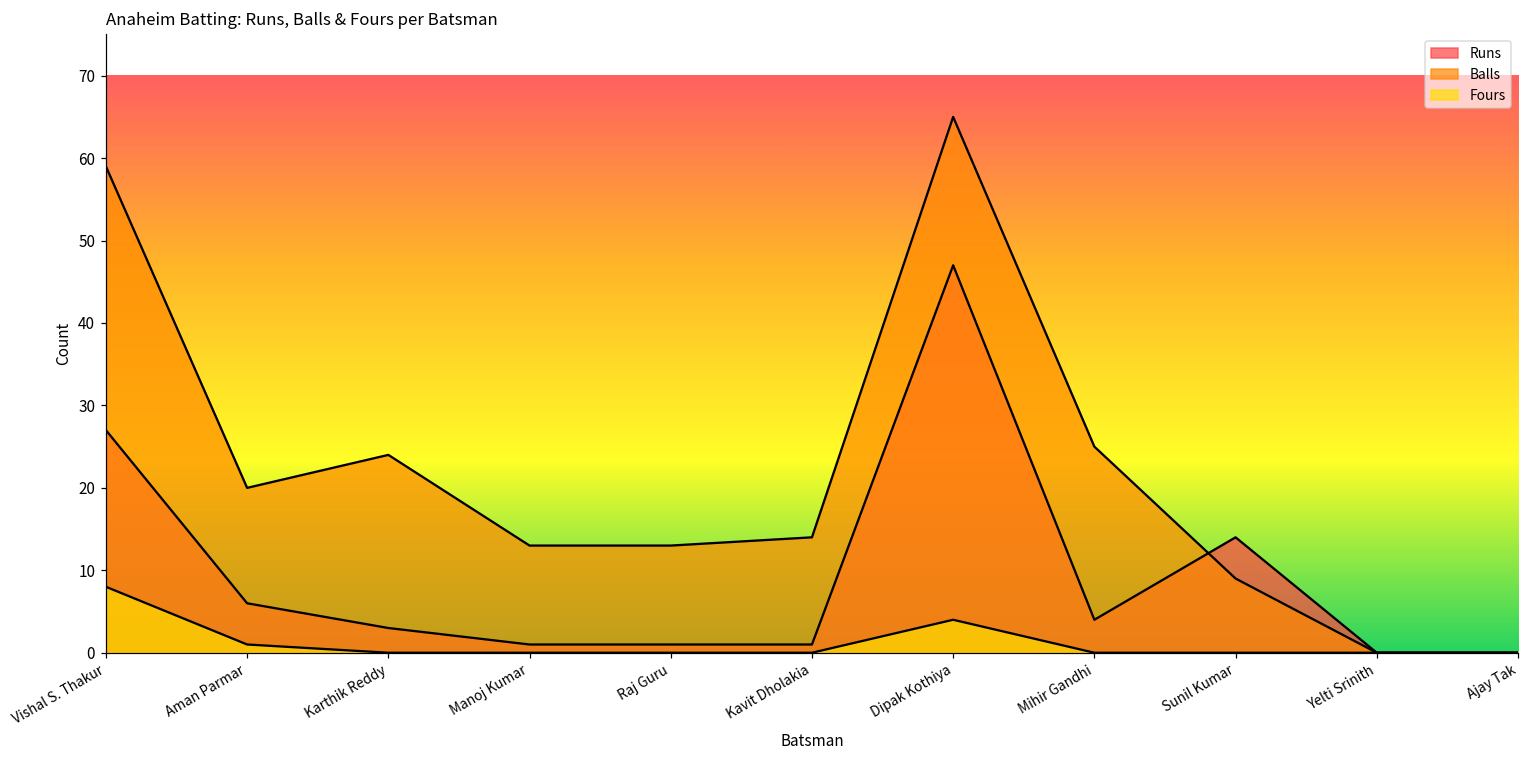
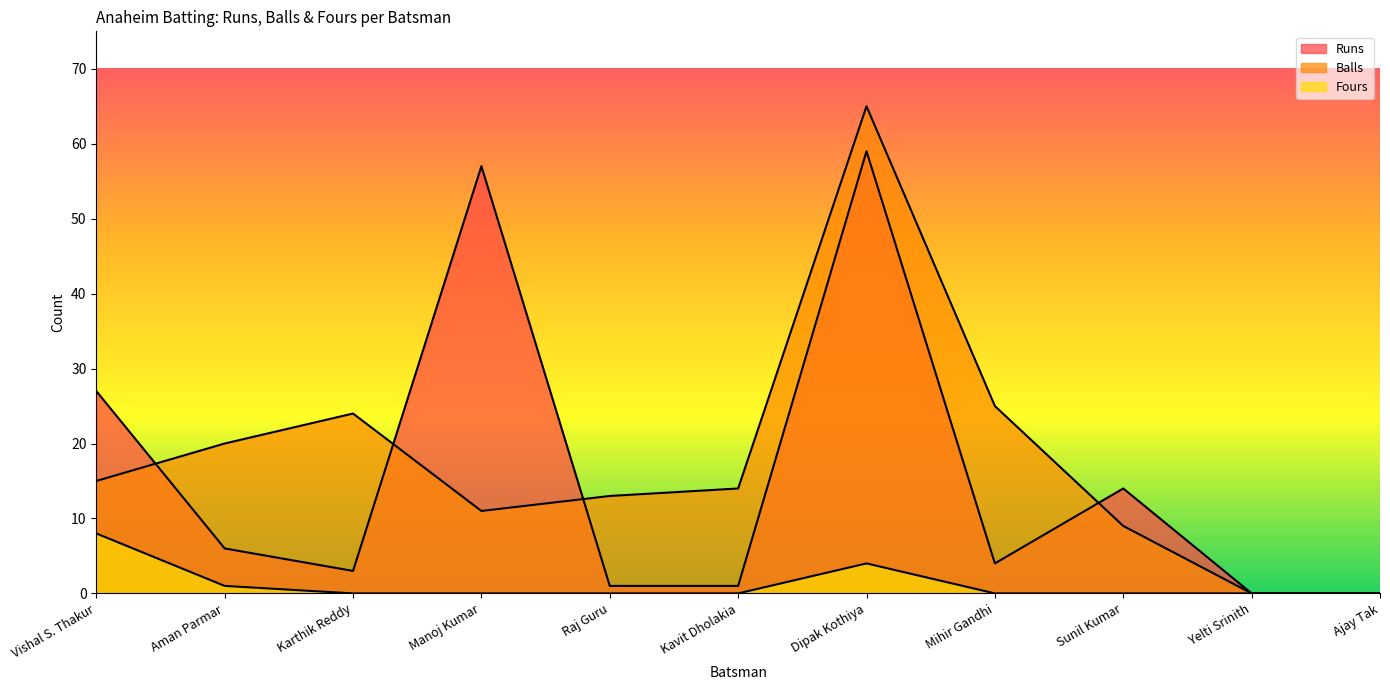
Balls, Vishal S. Thakur: 59 -> 15
Runs, Manoj Kumar: 1 -> 57
Balls, Manoj Kumar: 13 -> 11
Runs, Dipak Kothiya: 47 -> 59
